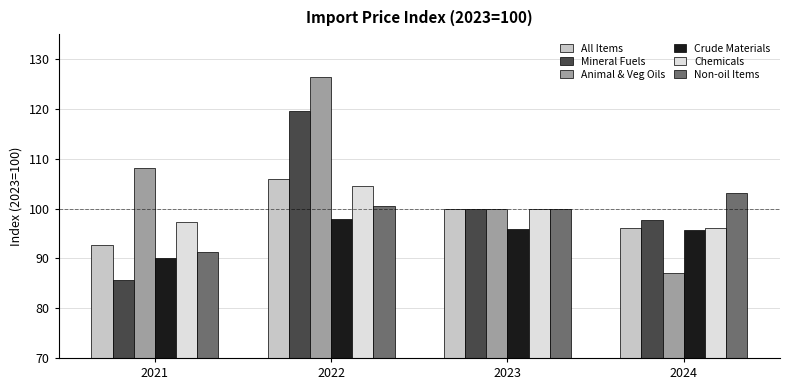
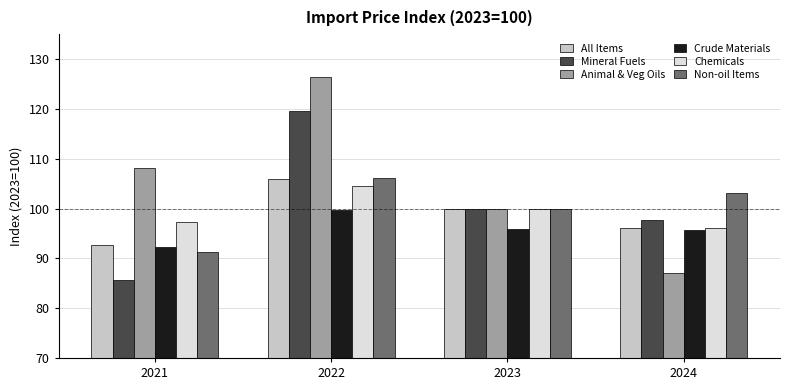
Crude Materials, 2021: 90 -> 92
Crude Materials, 2022: 98 -> 100
Non-oil Items, 2022: 101 -> 106
